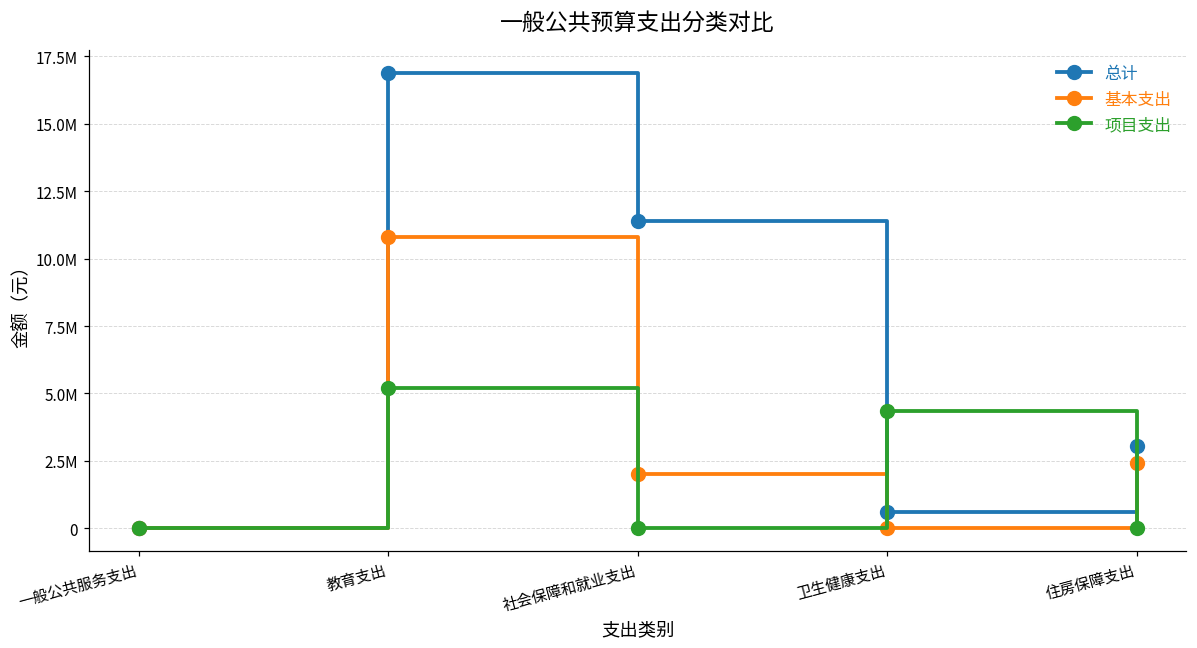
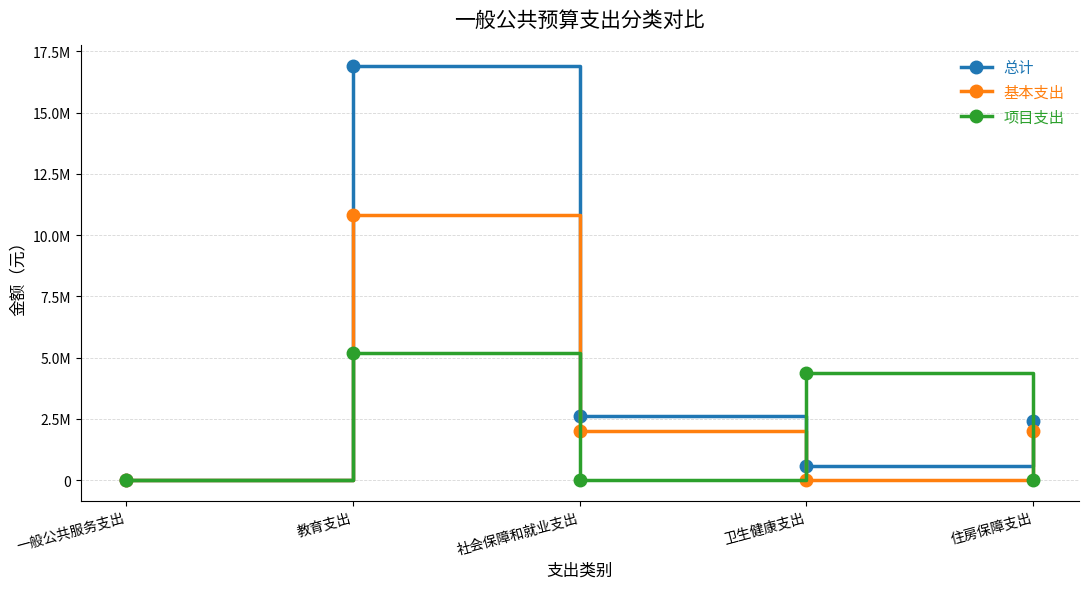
总计, 社会保障和就业支出: 11400000 -> 2600000
总计, 住房保障支出: 3100000 -> 2400000
基本支出, 住房保障支出: 2400000 -> 2000000
